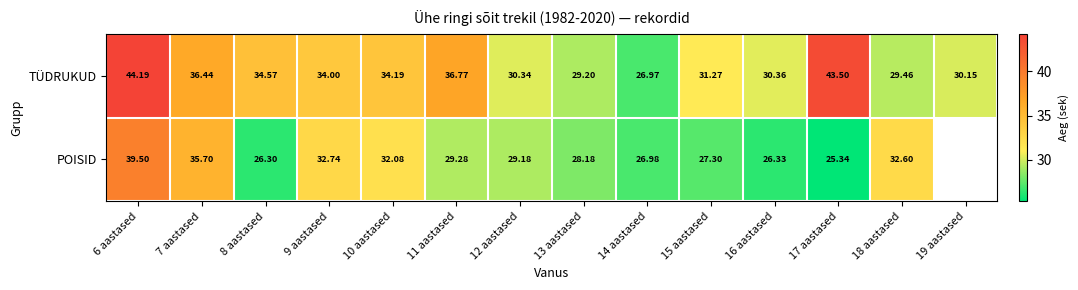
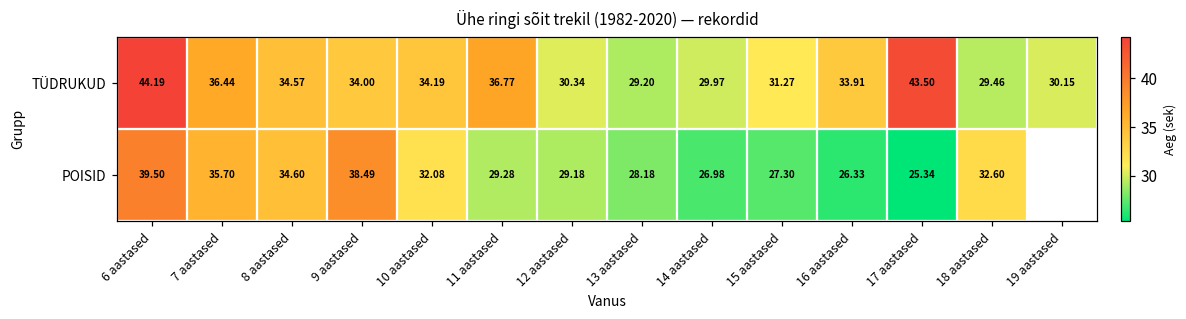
TÜDRUKUD, 14 aastased: 26.97 -> 29.97
TÜDRUKUD, 16 aastased: 30.36 -> 33.91
POISID, 8 aastased: 26.30 -> 34.60
POISID, 9 aastased: 32.74 -> 38.49
